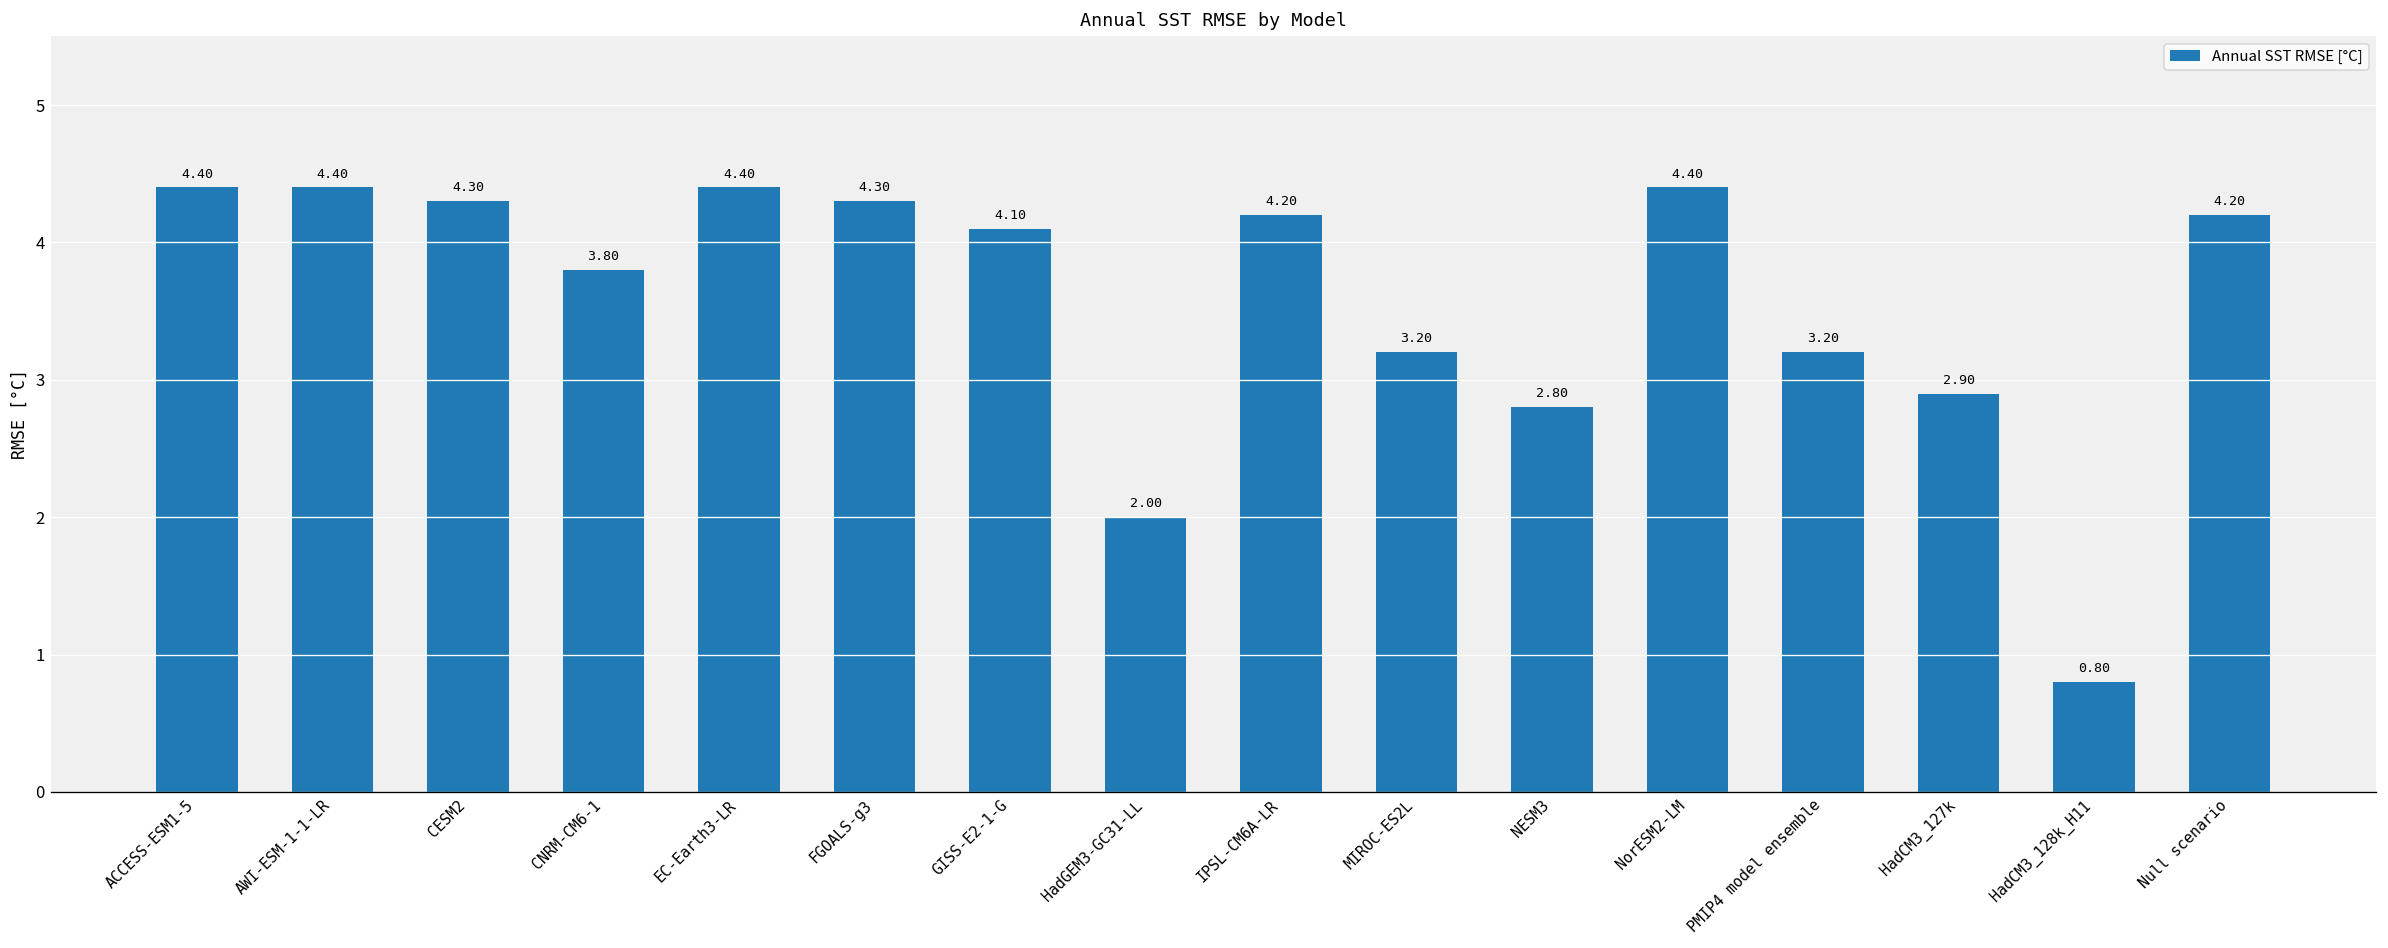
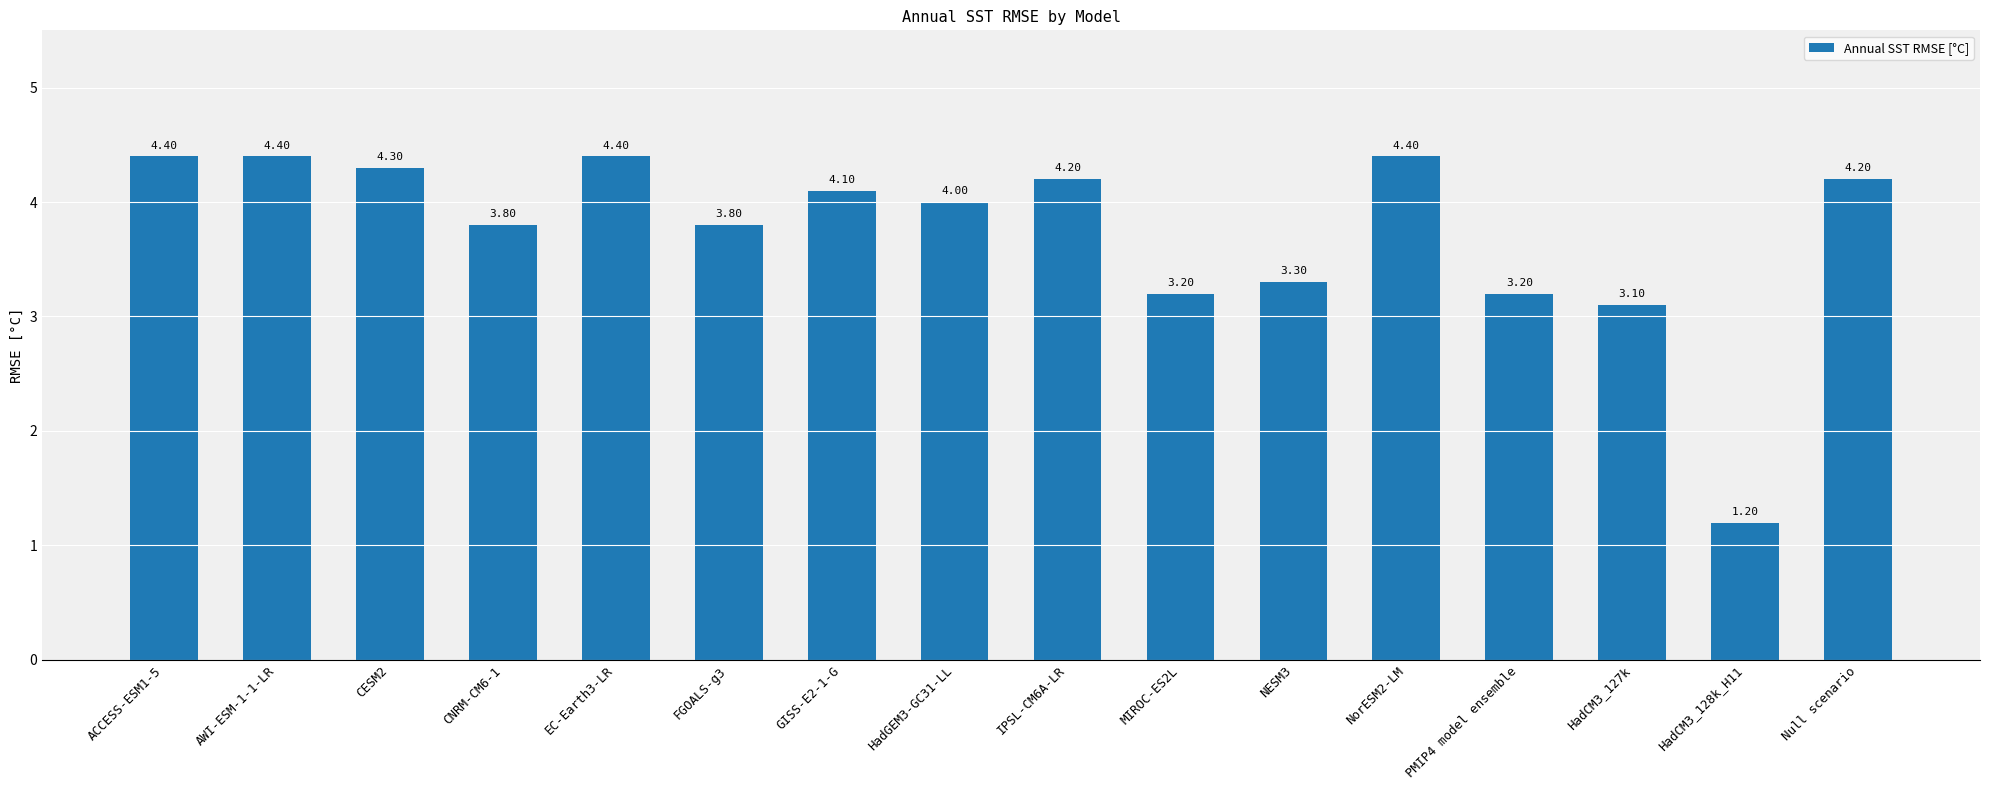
FGOALS-g3: 4.30 -> 3.80
HadGEM3-GC31-LL: 2.00 -> 4.00
NESM3: 2.80 -> 3.30
HadCM3_127k: 2.90 -> 3.10
HadCM3_128k_H11: 0.80 -> 1.20
